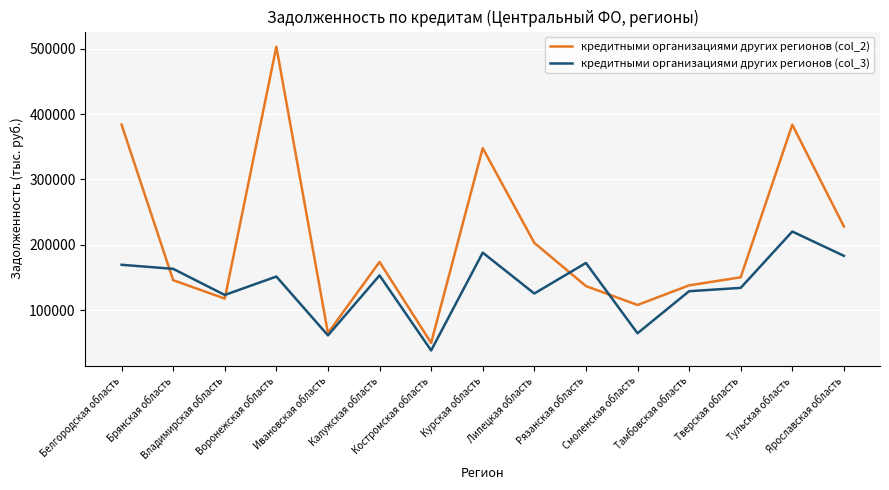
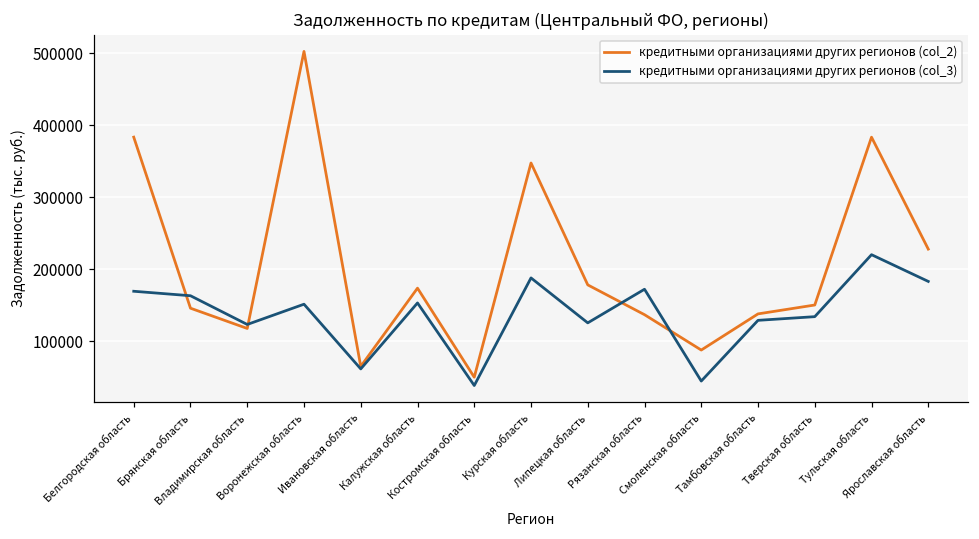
кредитными организациями других регионов (col_2), Липецкая область: 200000 -> 180000
кредитными организациями других регионов (col_2), Смоленская область: 110000 -> 90000
кредитными организациями других регионов (col_3), Смоленская область: 60000 -> 40000
